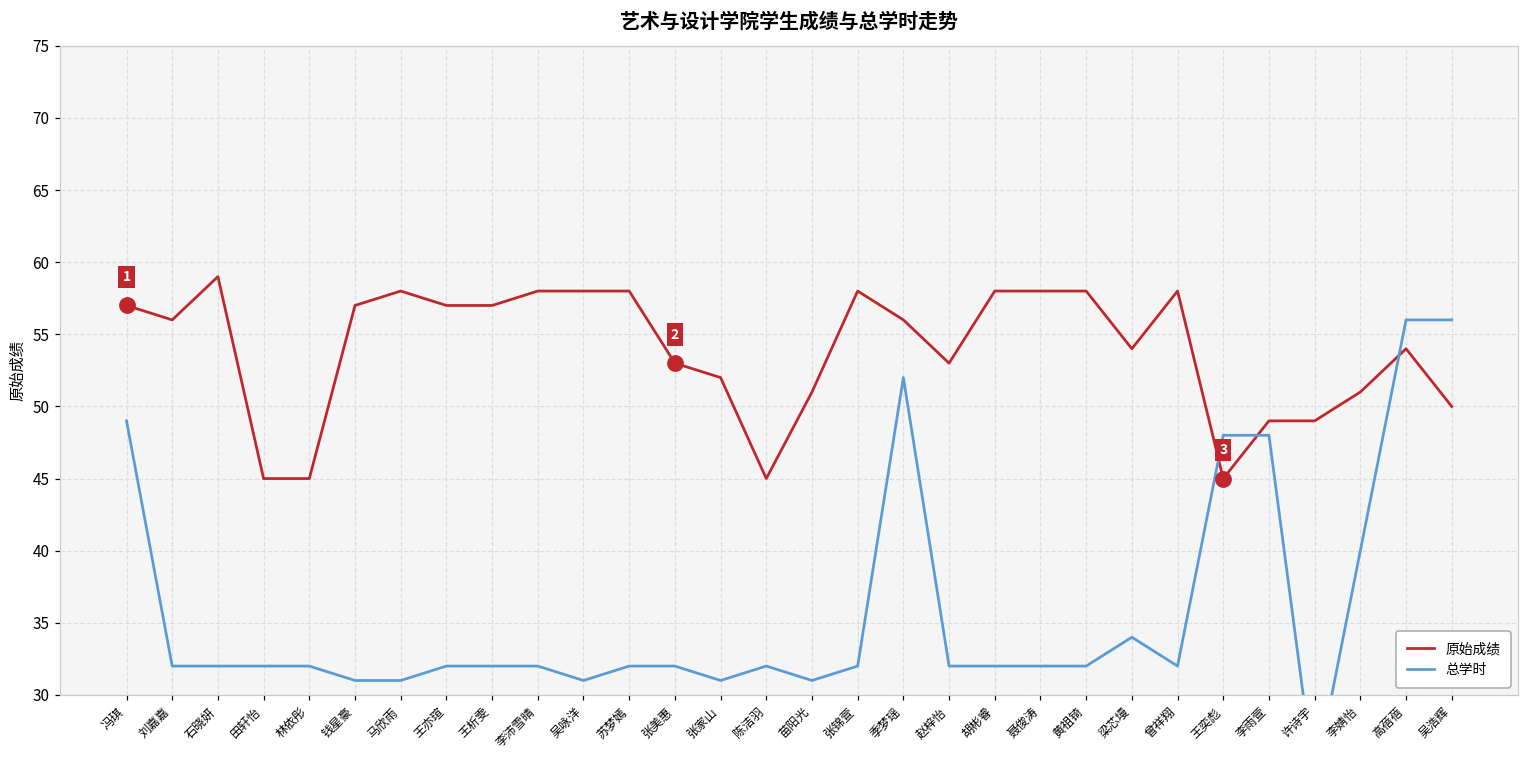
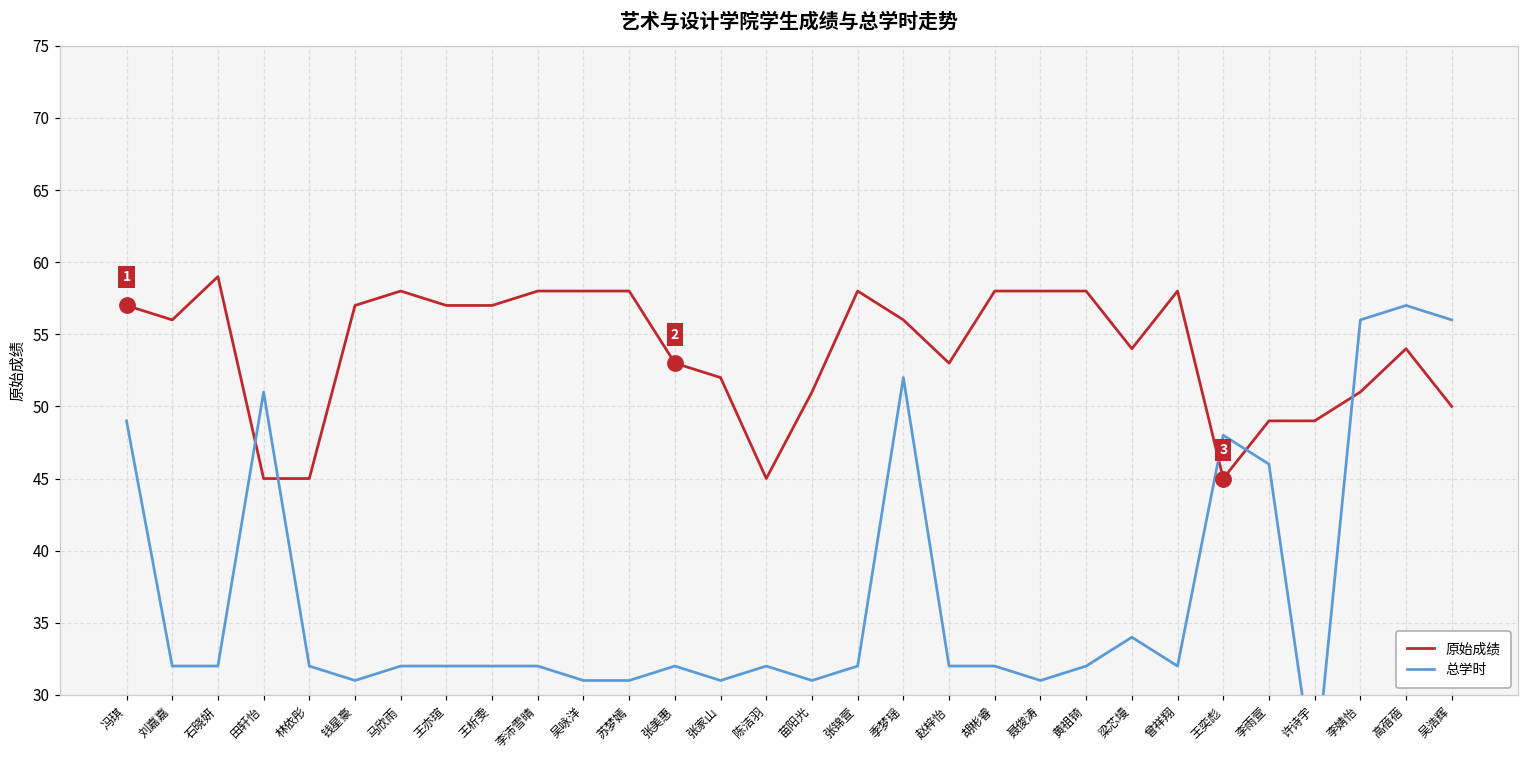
总学时, 田轩怡: 32 -> 51
总学时, 马欣雨: 31 -> 32
总学时, 苏梦嫣: 32 -> 31
总学时, 聂俊涛: 32 -> 31
总学时, 李雨萱: 48 -> 46
总学时, 李婧怡: 40 -> 56
总学时, 高蓓蓓: 56 -> 57
